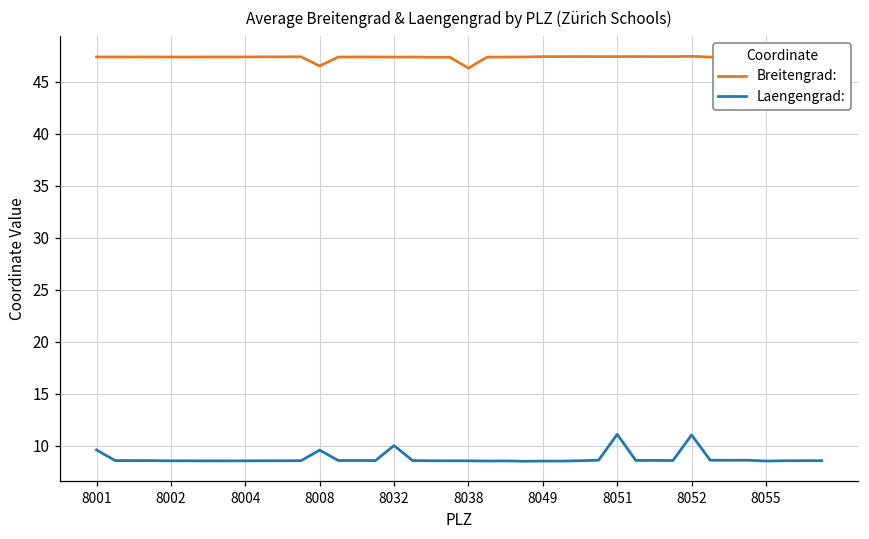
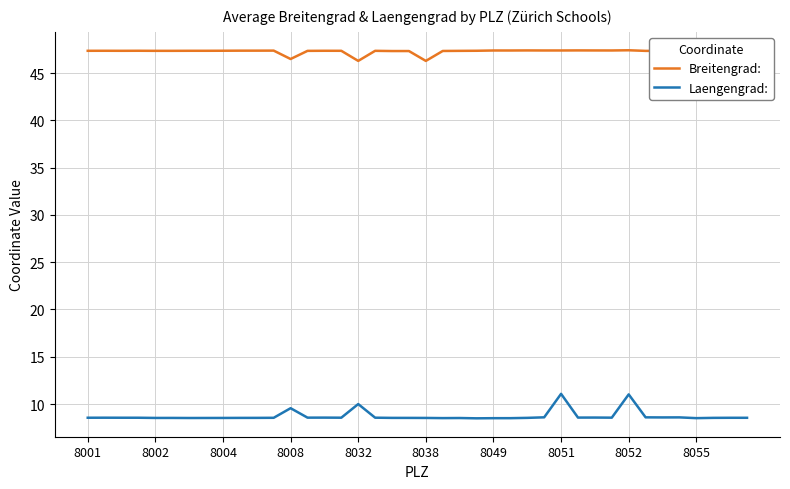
Laengengrad:, 8001: 10 -> 9
Breitengrad:, 8032: 47 -> 46
